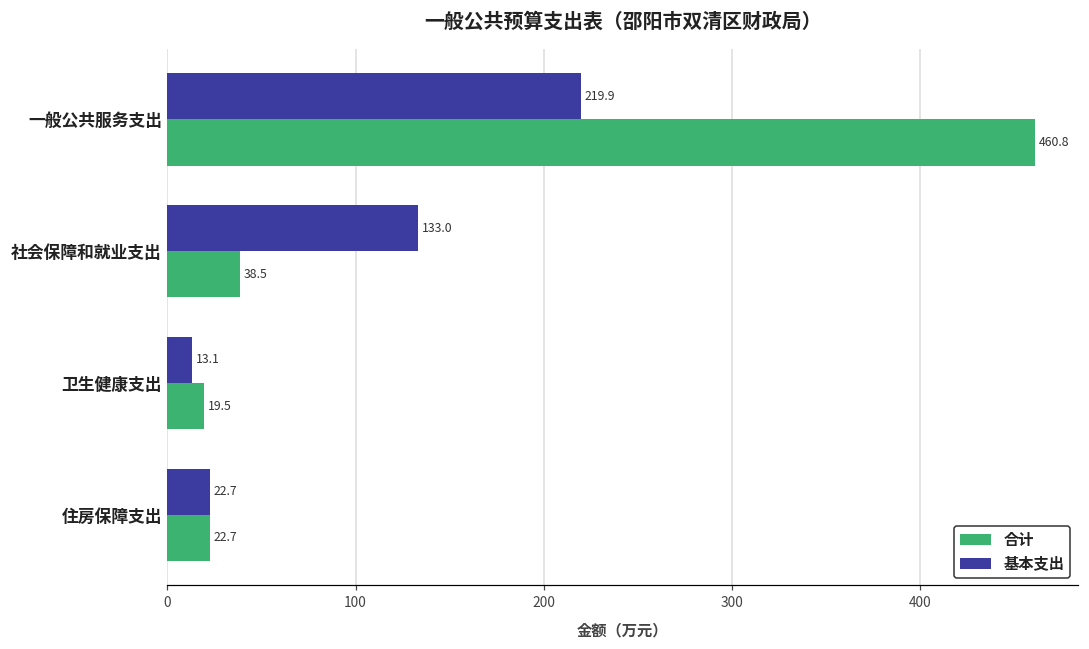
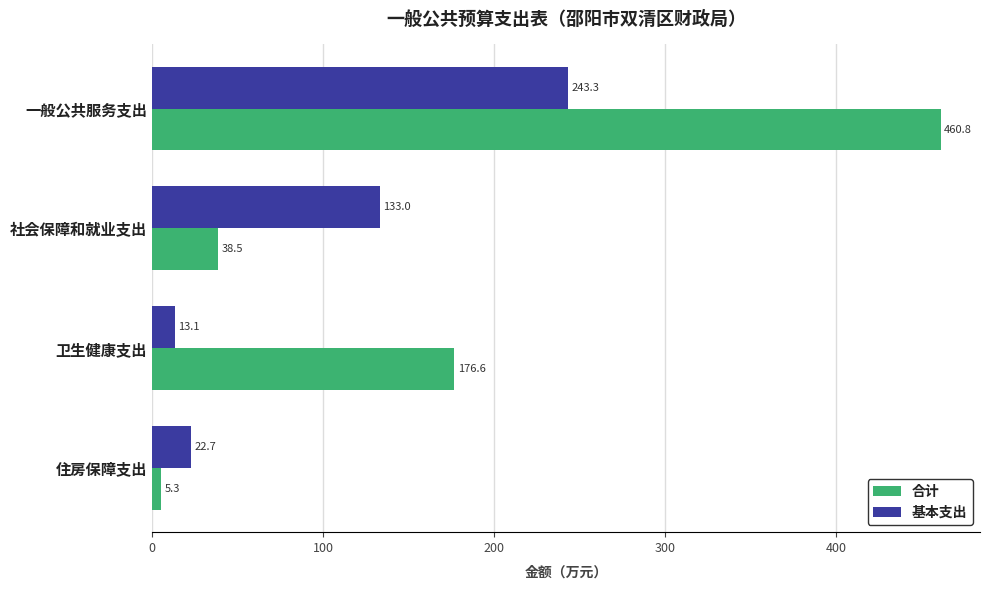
基本支出, 一般公共服务支出: 219.9 -> 243.3
合计, 卫生健康支出: 19.5 -> 176.6
合计, 住房保障支出: 22.7 -> 5.3
